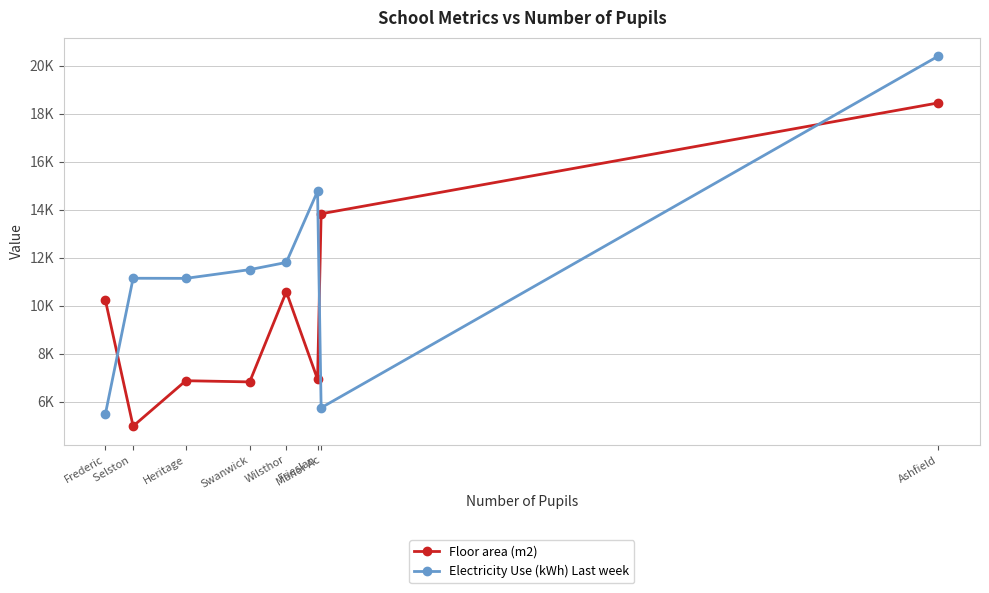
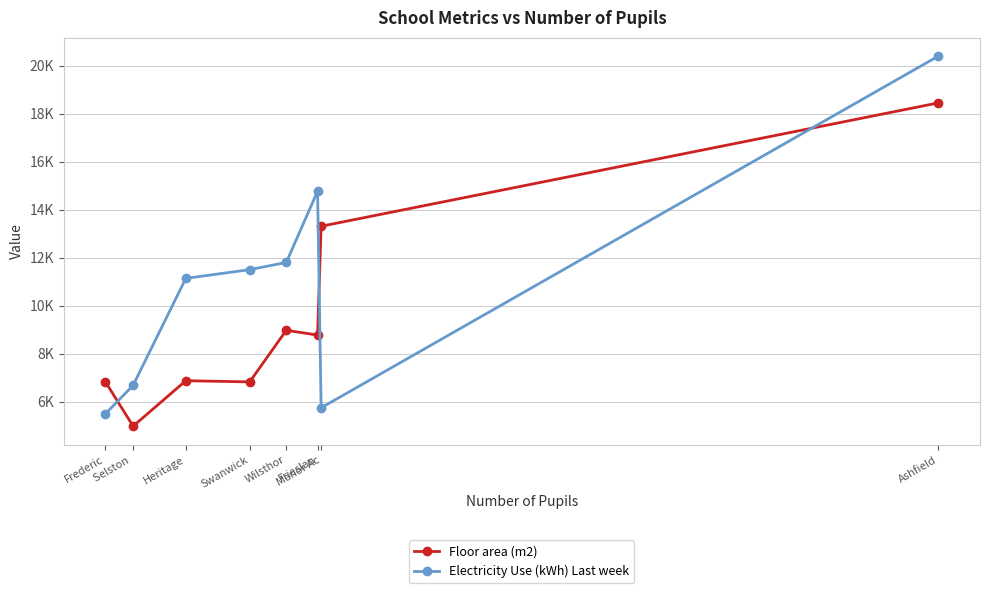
Floor area (m2), Frederic: 10200 -> 6800
Electricity Use (kWh) Last week, Selston: 11100 -> 6700
Floor area (m2), Wilsthor: 10600 -> 9000
Floor area (m2), Frieslan: 6900 -> 8800
Floor area (m2), Manor Ac: 13800 -> 13300
